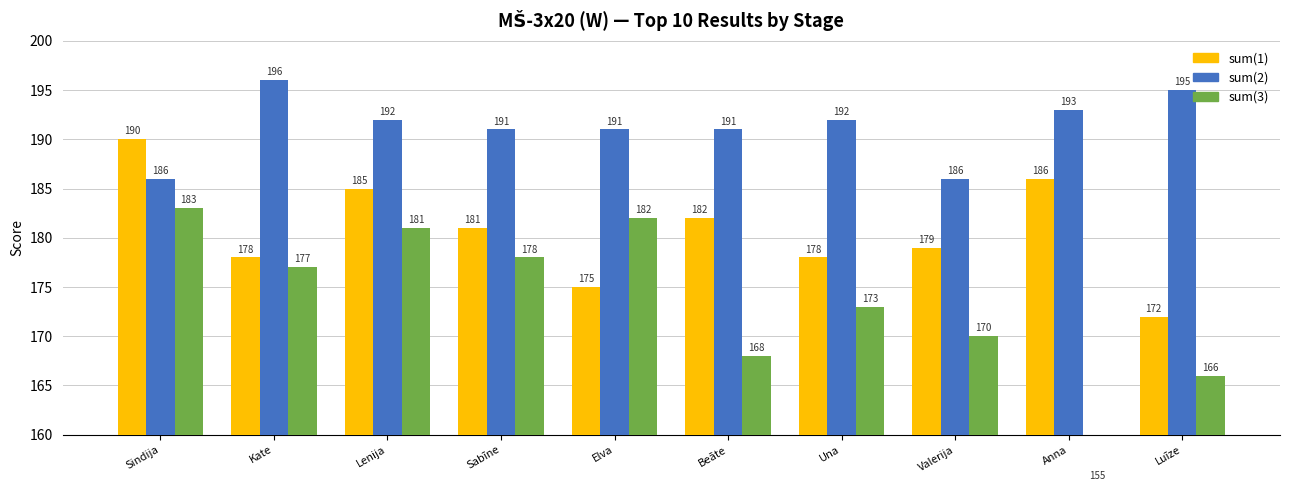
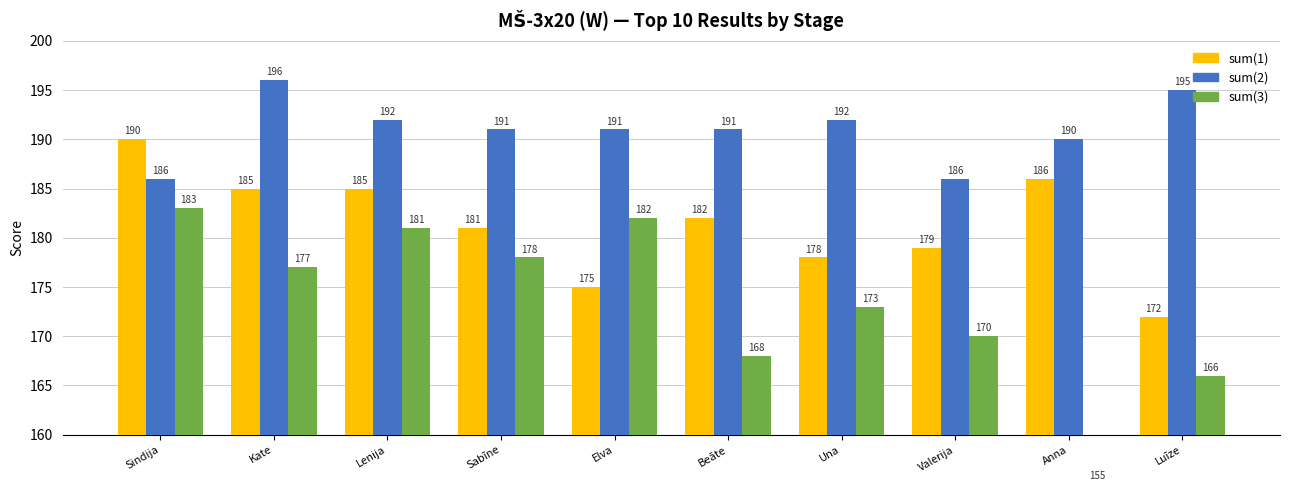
sum(1), Kate: 178 -> 185
sum(2), Anna: 193 -> 190
